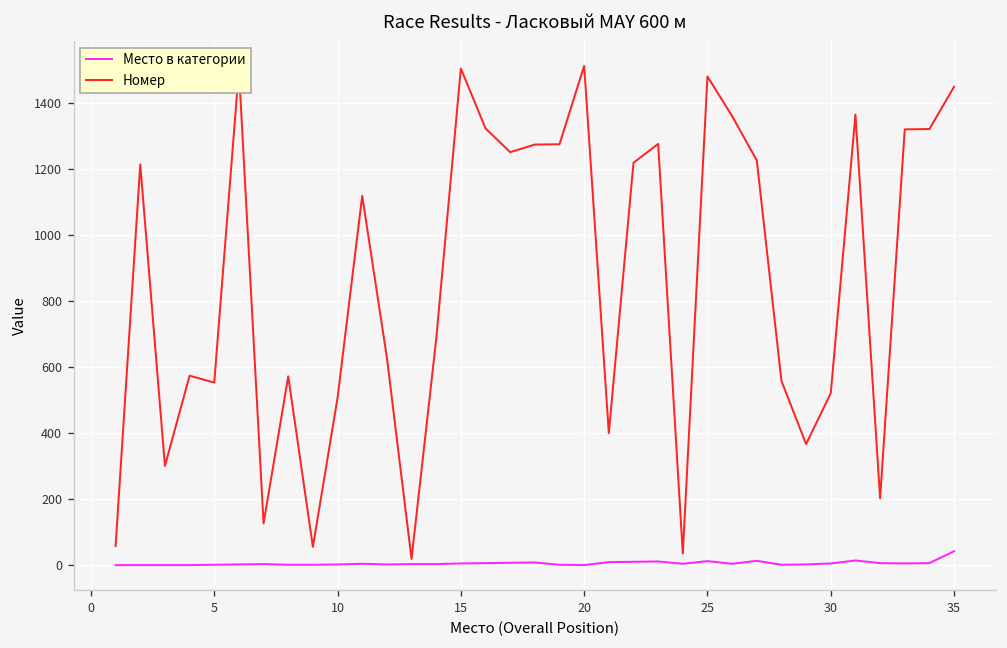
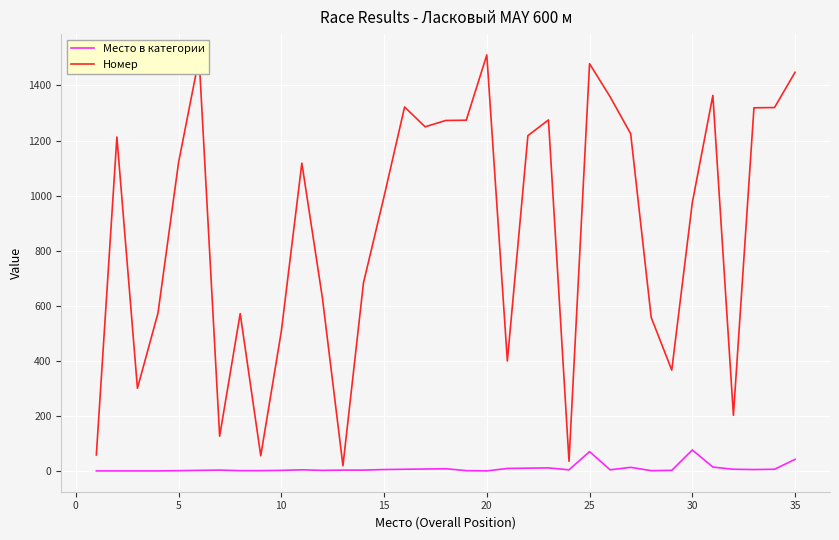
Номер, 5: 550 -> 1120
Номер, 15: 1500 -> 1000
Место в категории, 25: 10 -> 70
Место в категории, 30: 10 -> 80
Номер, 30: 520 -> 980
